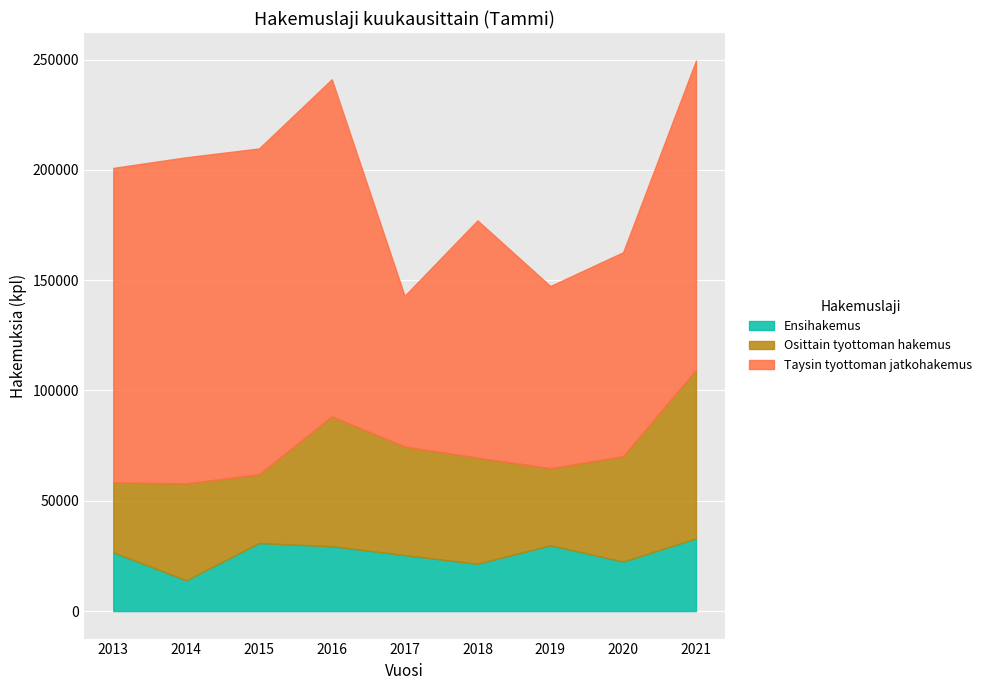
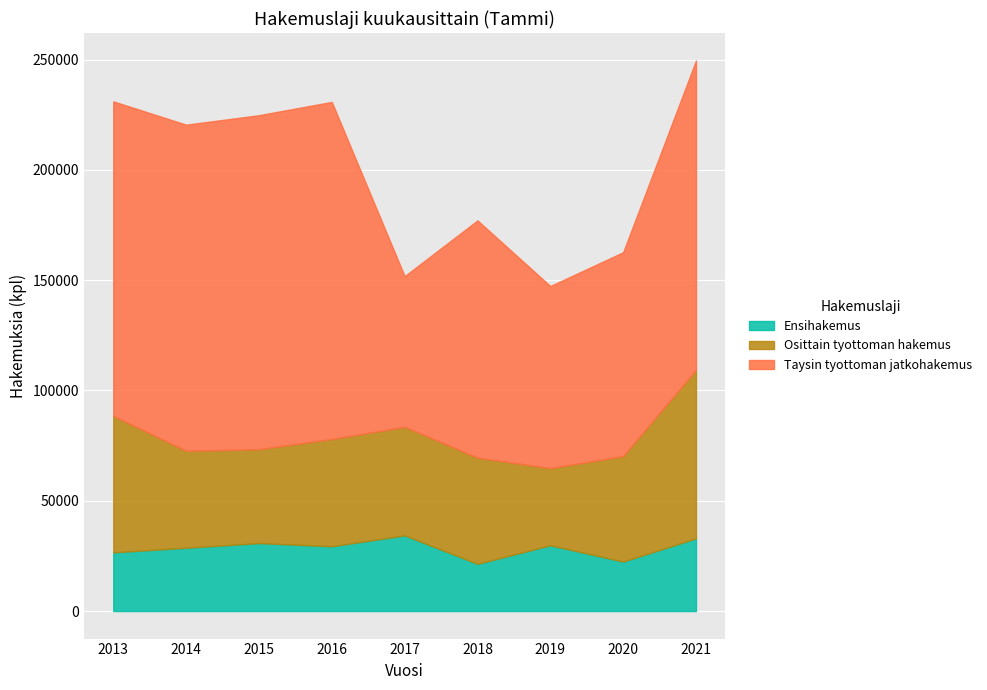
Osittain tyottoman hakemus, 2013: 32000 -> 62000
Ensihakemus, 2014: 14000 -> 29000
Osittain tyottoman hakemus, 2015: 31000 -> 43000
Taysin tyottoman jatkohakemus, 2015: 148000 -> 151000
Osittain tyottoman hakemus, 2016: 59000 -> 49000
Ensihakemus, 2017: 25000 -> 34000
